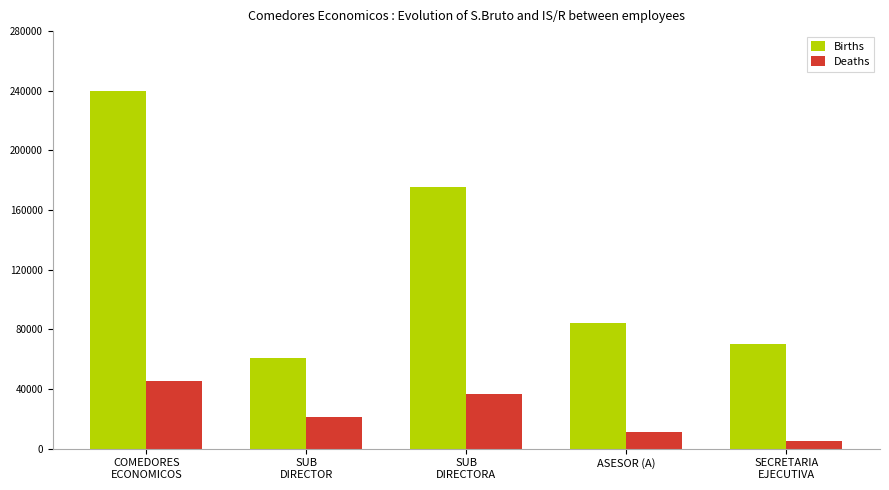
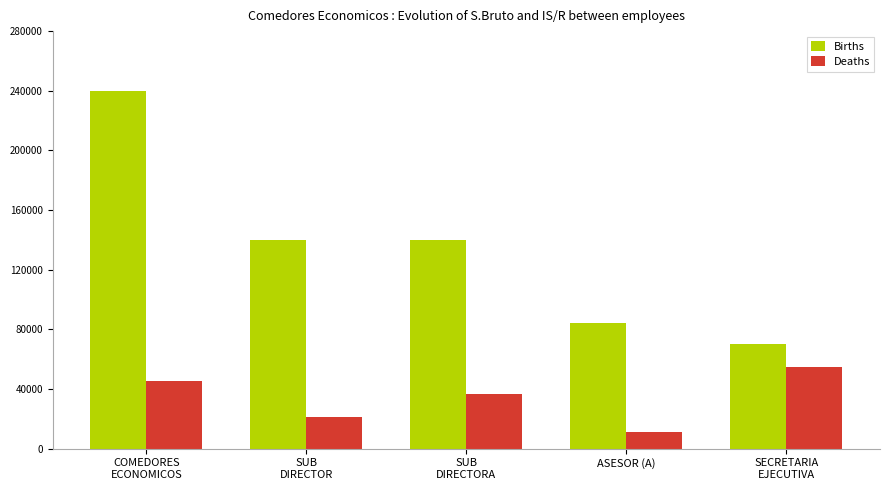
Births, SUB DIRECTOR: 61000 -> 140000
Births, SUB DIRECTORA: 175000 -> 140000
Deaths, SECRETARIA EJECUTIVA: 5000 -> 55000
